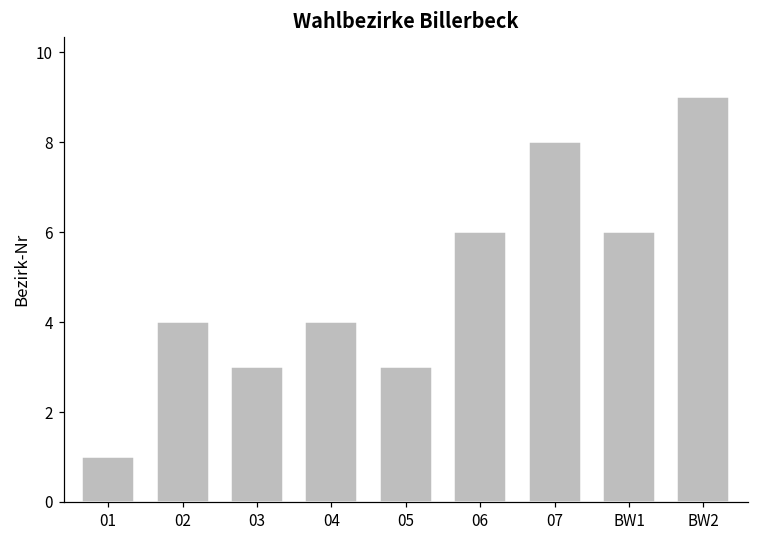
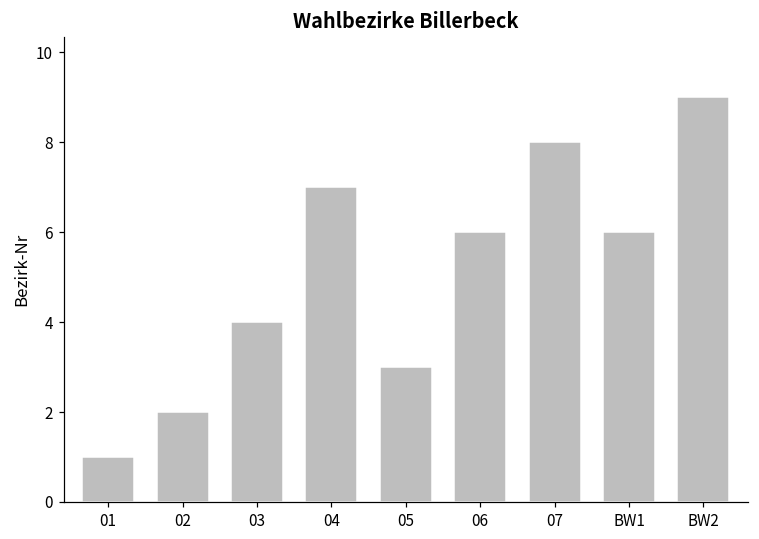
02: 4 -> 2
03: 3 -> 4
04: 4 -> 7
